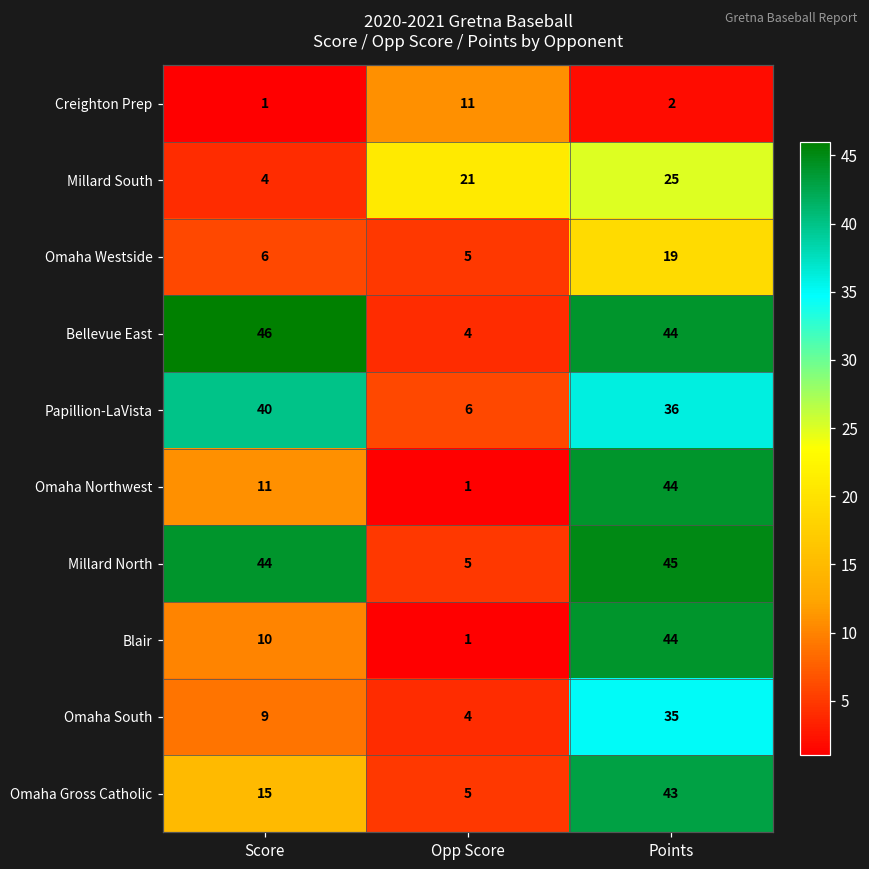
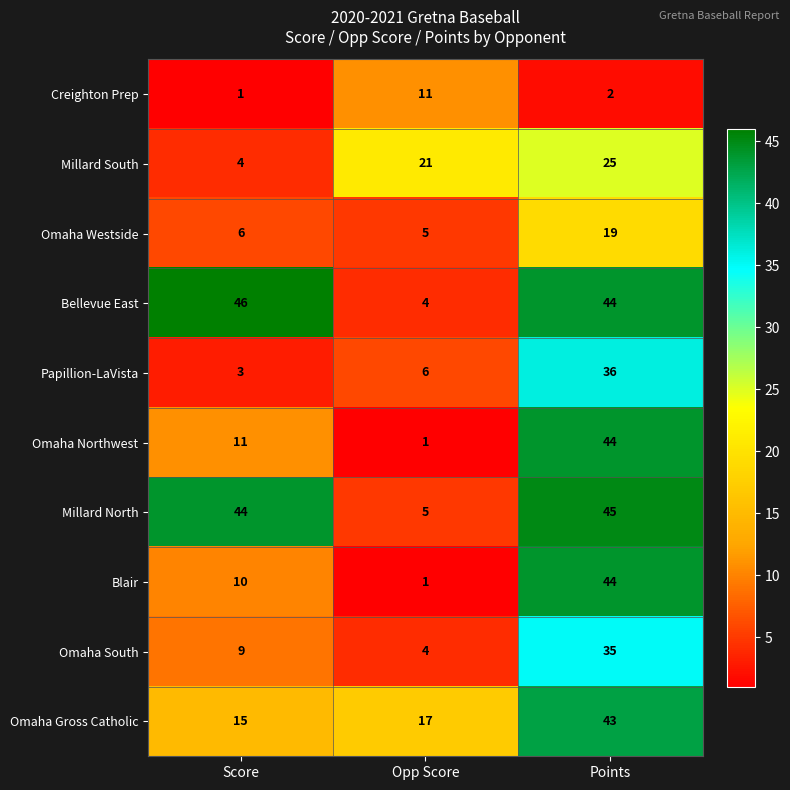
Papillion-LaVista, Score: 40 -> 3
Omaha Gross Catholic, Opp Score: 5 -> 17
